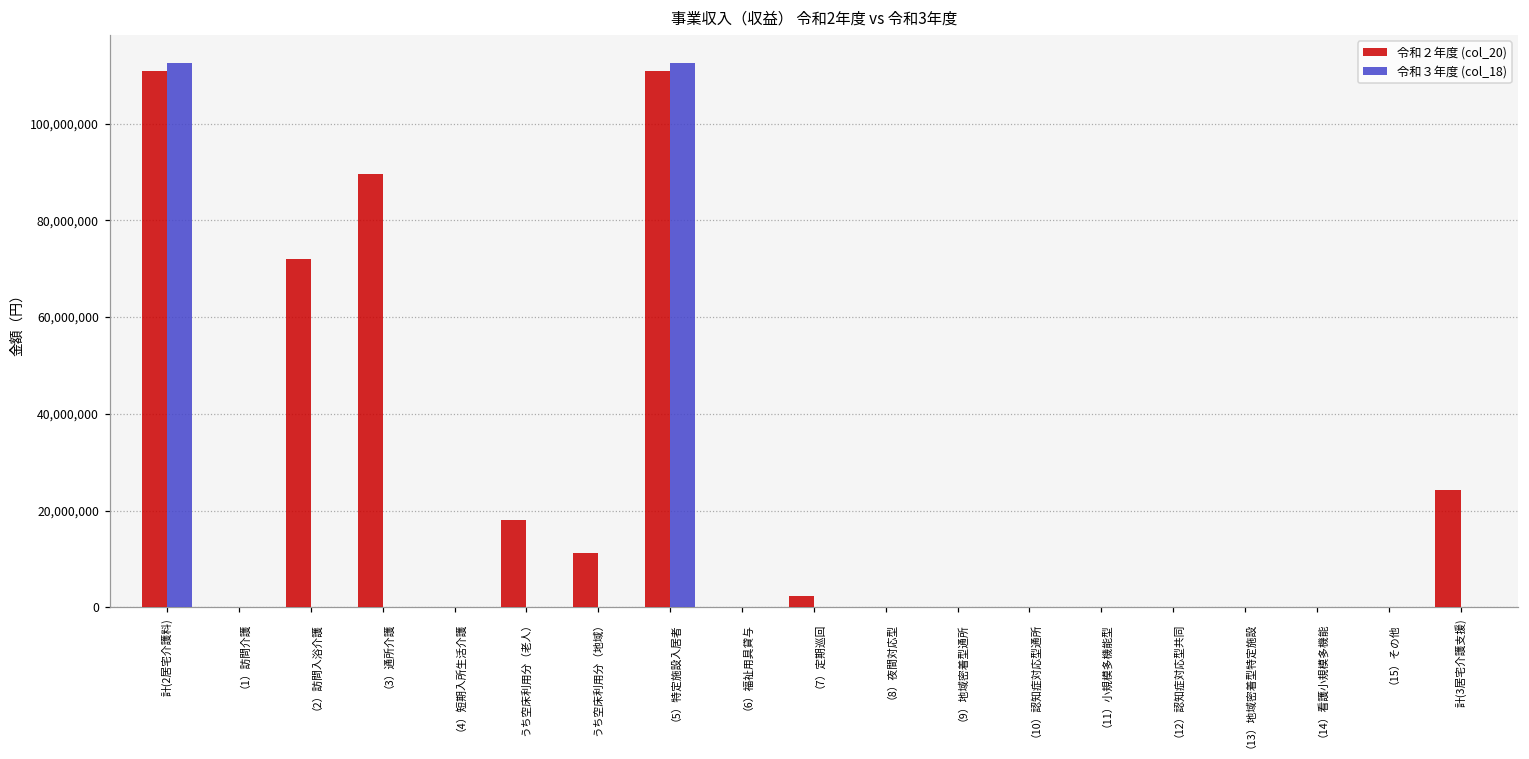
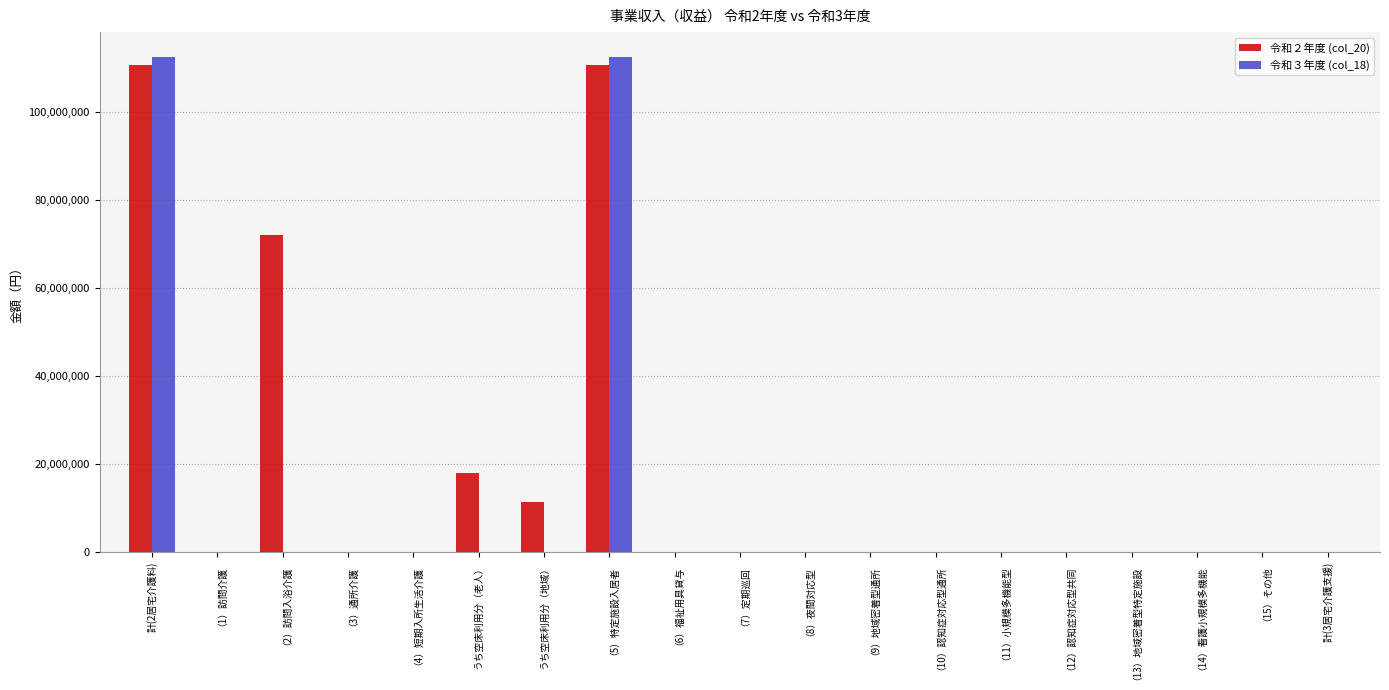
令和２年度 (col_20), （3）通所介護: 90,000,000 -> 0
令和２年度 (col_20), （7）定期巡回: 2,000,000 -> 0
令和２年度 (col_20), 計(3居宅介護支援): 24,000,000 -> 0
